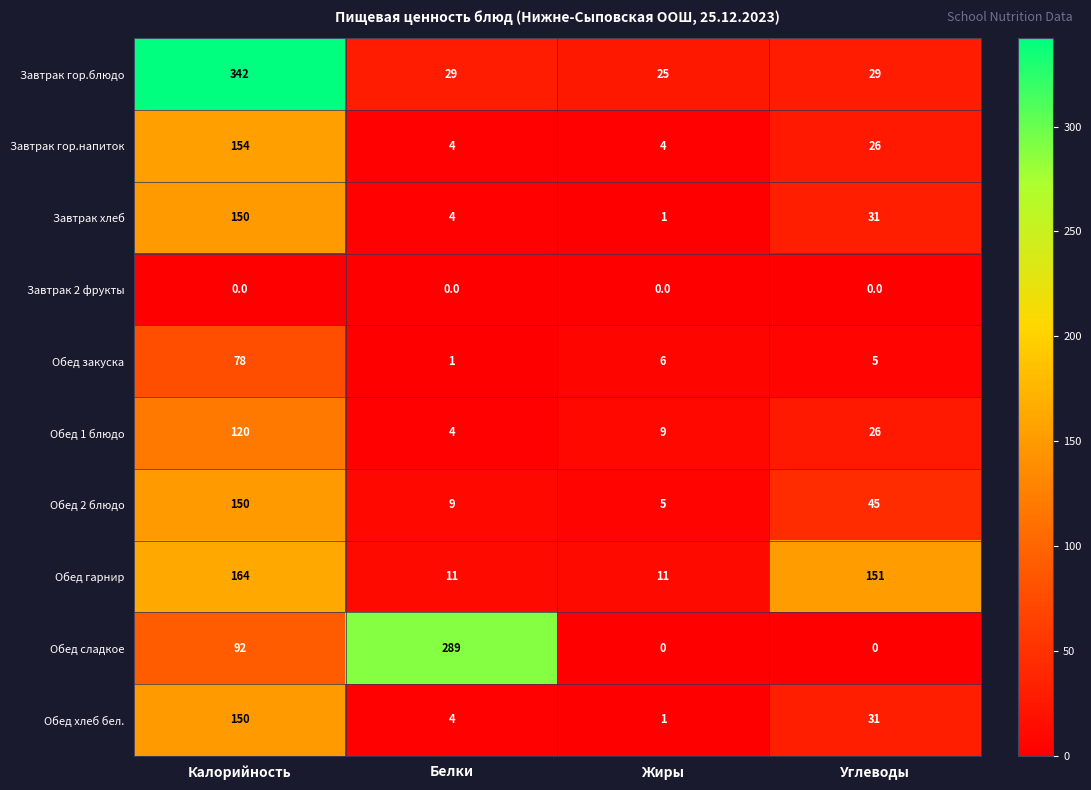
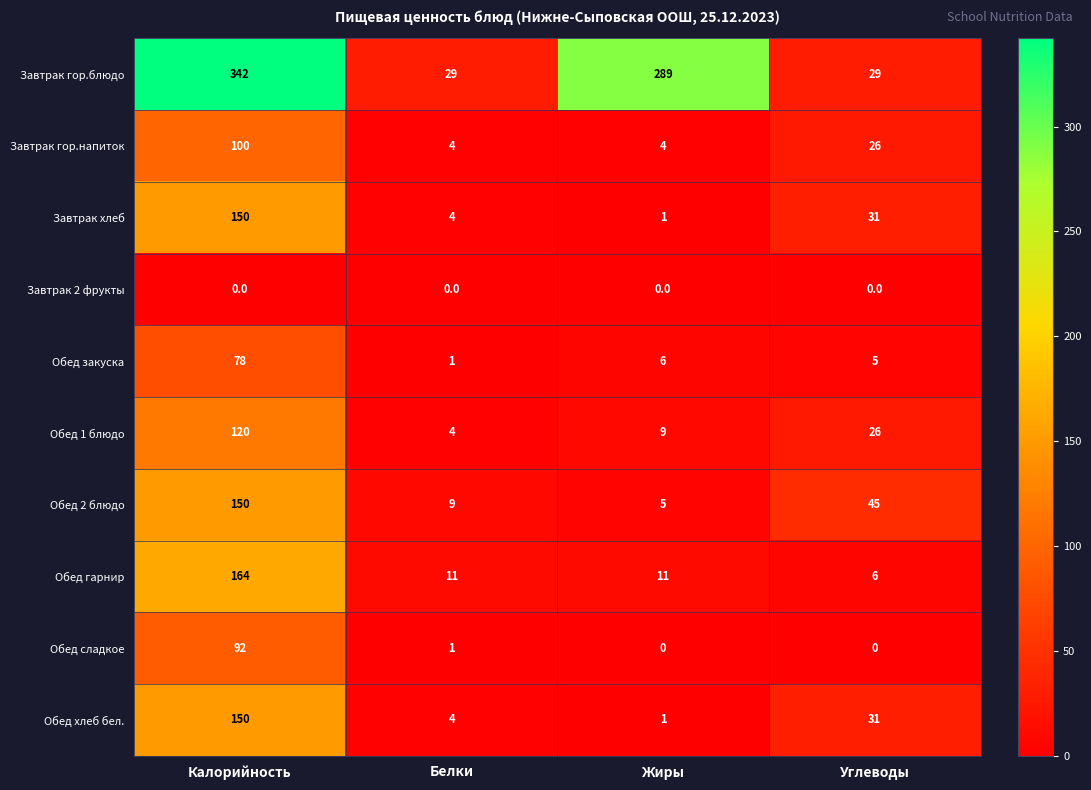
Завтрак гор.блюдо, Жиры: 25 -> 289
Завтрак гор.напиток, Калорийность: 154 -> 100
Обед гарнир, Углеводы: 151 -> 6
Обед сладкое, Белки: 289 -> 1
